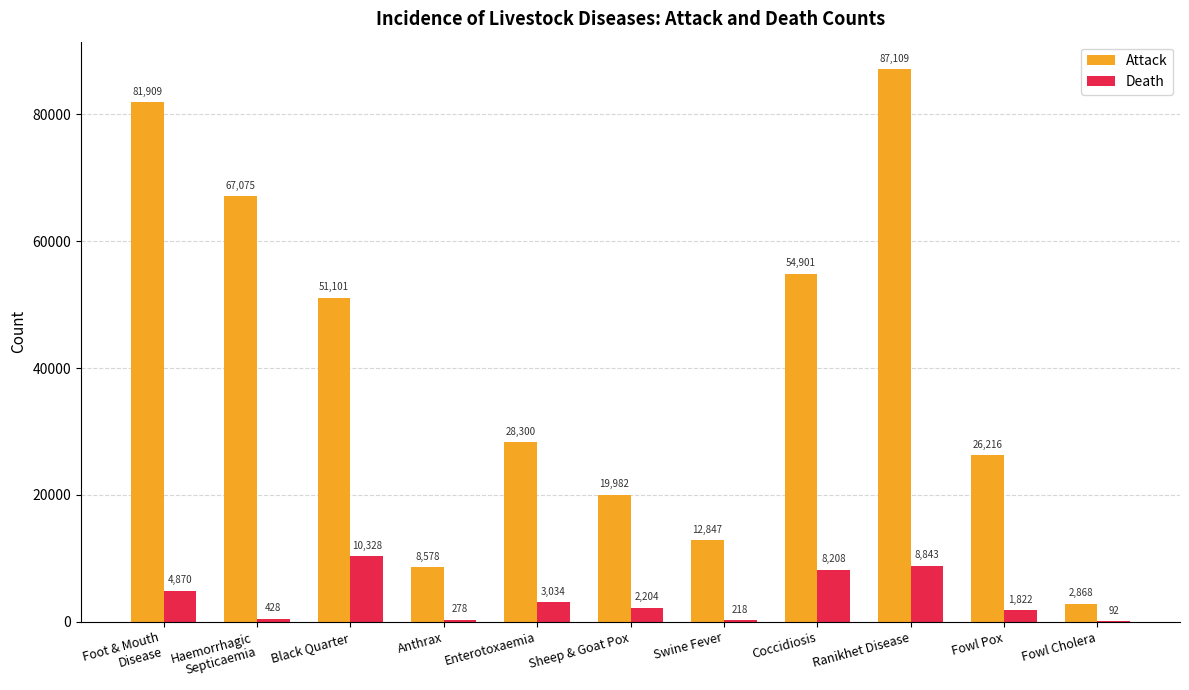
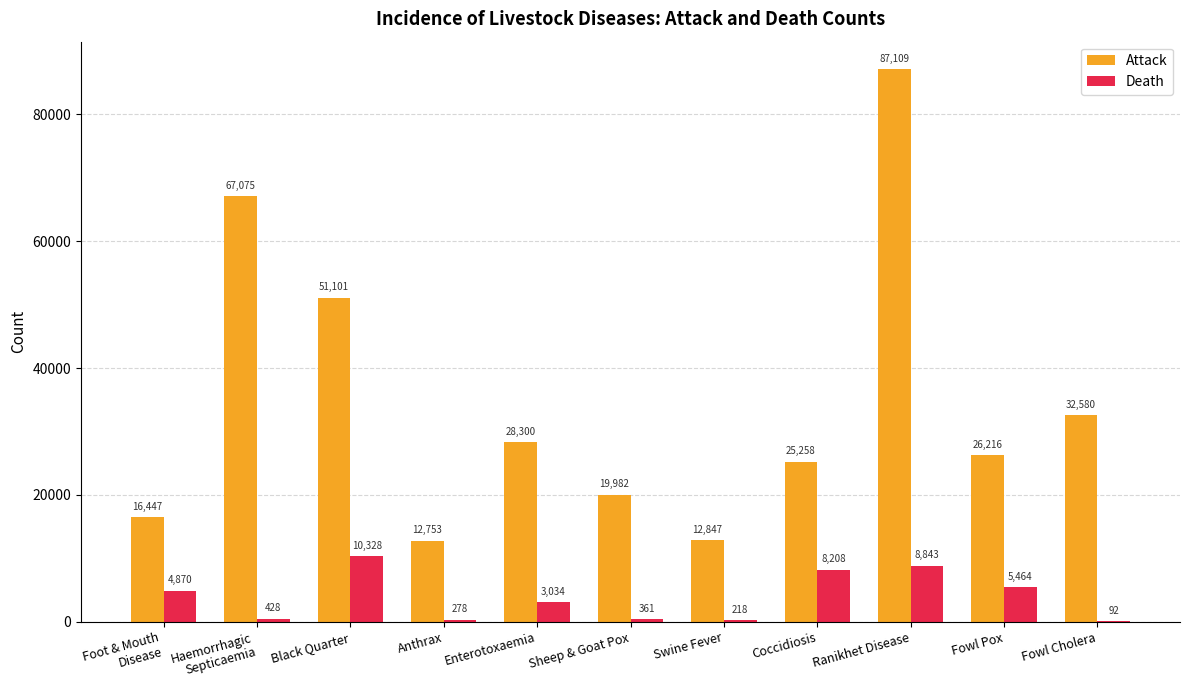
Attack, Foot & Mouth Disease: 81,909 -> 16,447
Attack, Anthrax: 8,578 -> 12,753
Death, Sheep & Goat Pox: 2,204 -> 361
Attack, Coccidiosis: 54,901 -> 25,258
Death, Fowl Pox: 1,822 -> 5,464
Attack, Fowl Cholera: 2,868 -> 32,580
